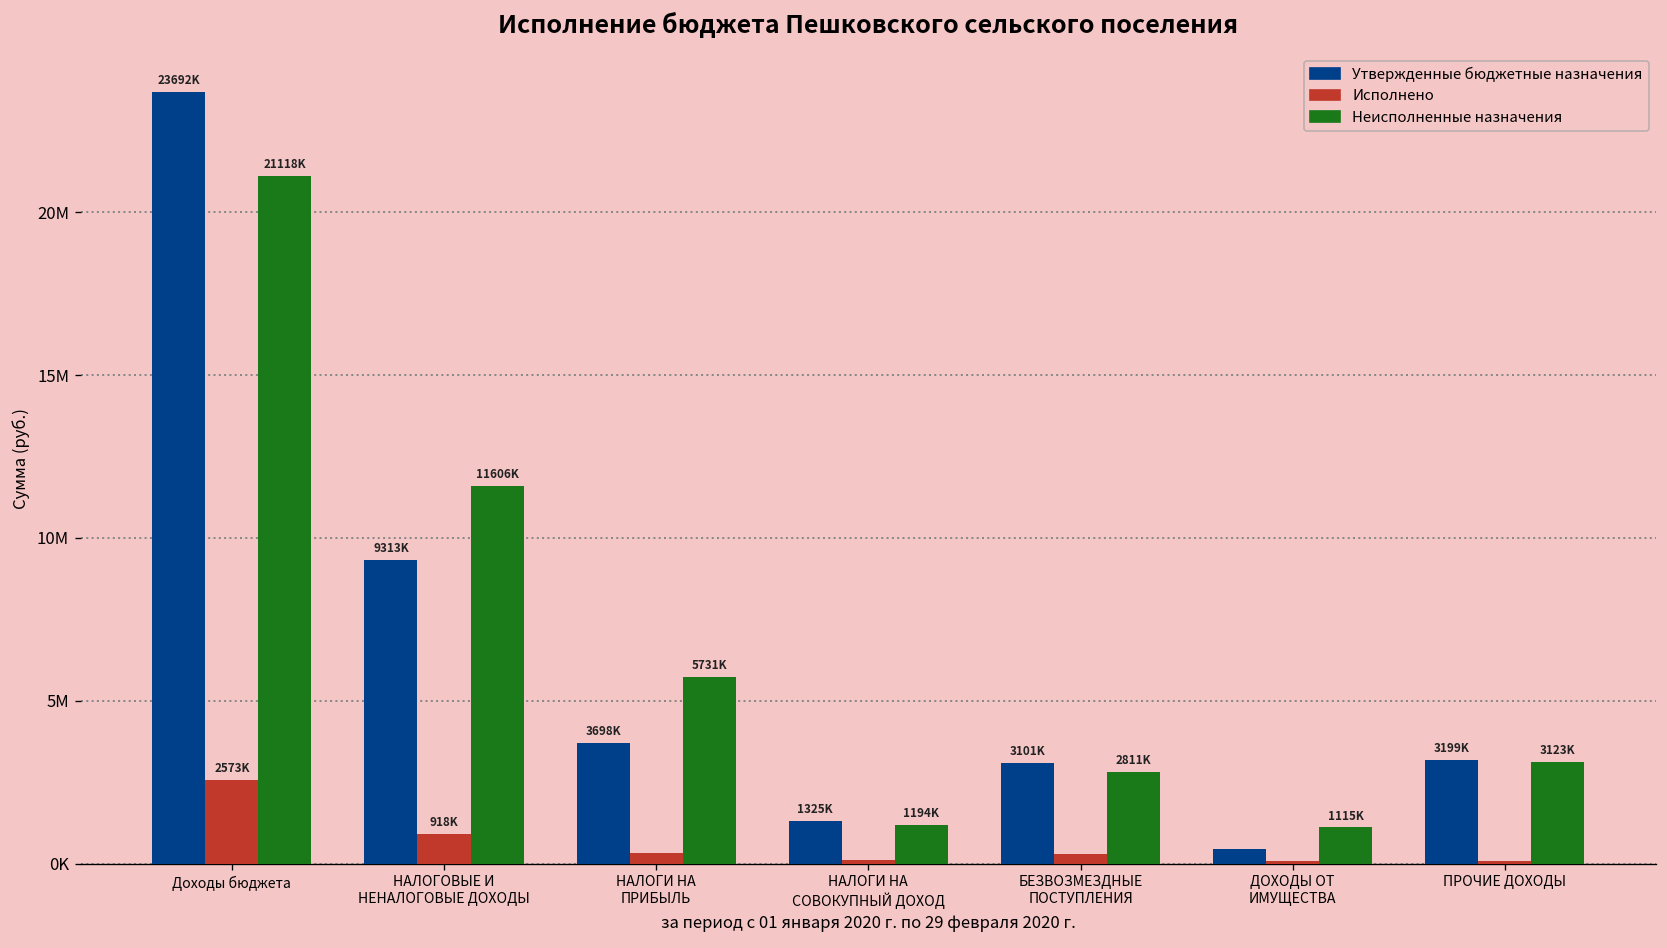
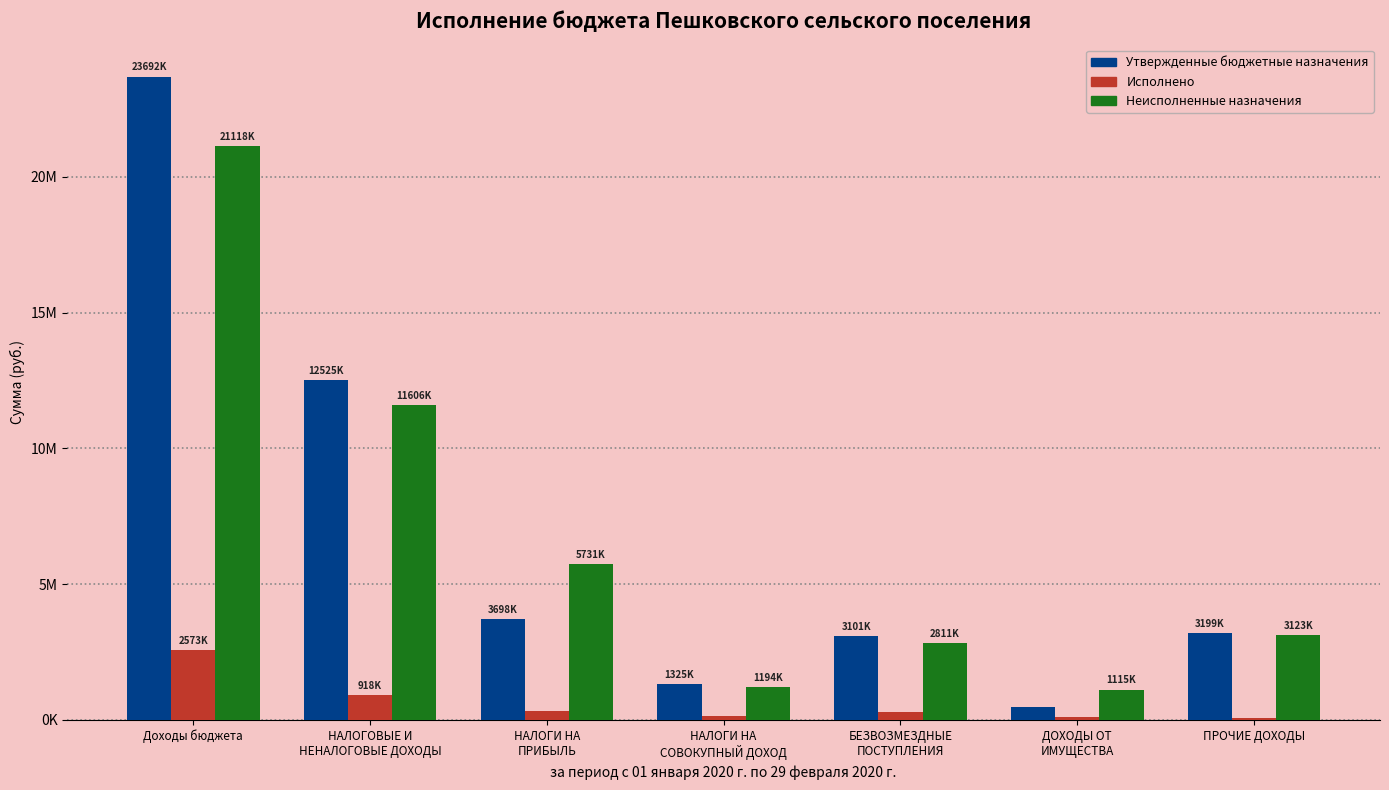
Утвержденные бюджетные назначения, НАЛОГОВЫЕ И НЕНАЛОГОВЫЕ ДОХОДЫ: 9313K -> 12525K
